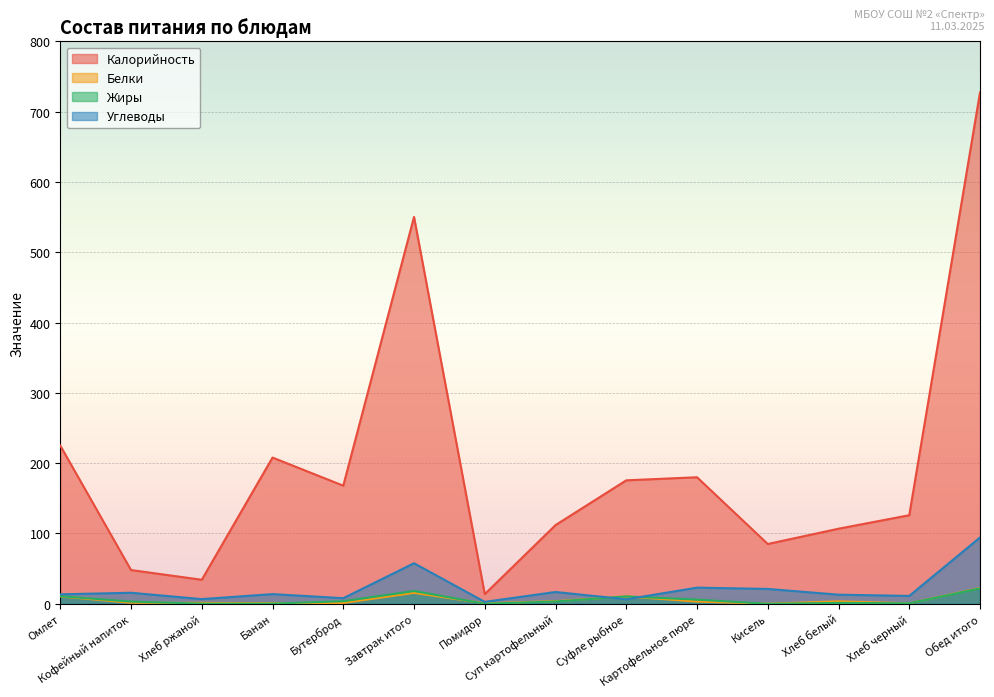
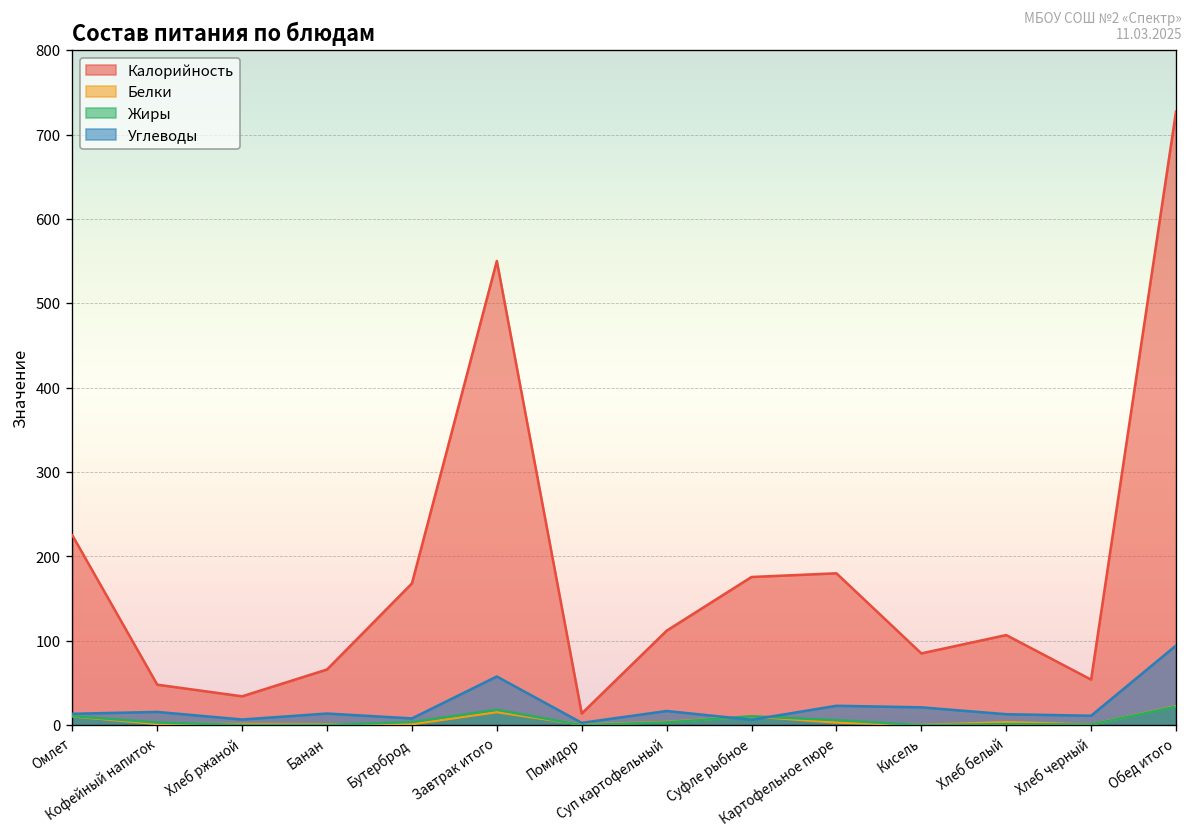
Калорийность, Банан: 210 -> 70
Калорийность, Хлеб черный: 130 -> 50
